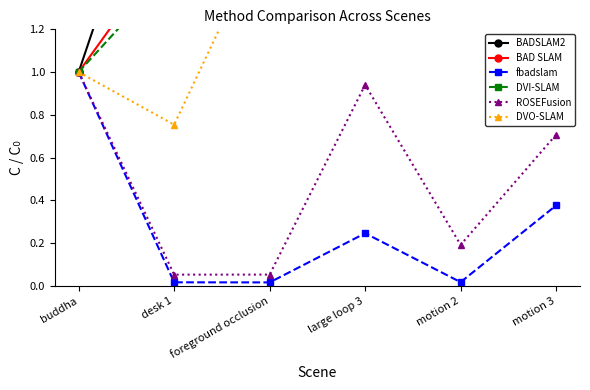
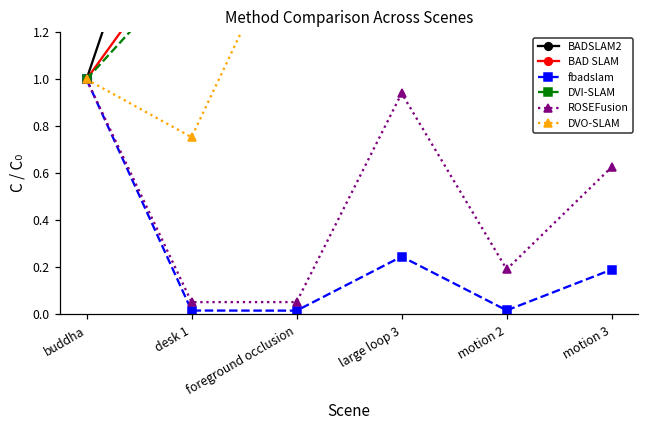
fbadslam, motion 3: 0.38 -> 0.19
ROSEFusion, motion 3: 0.71 -> 0.63
